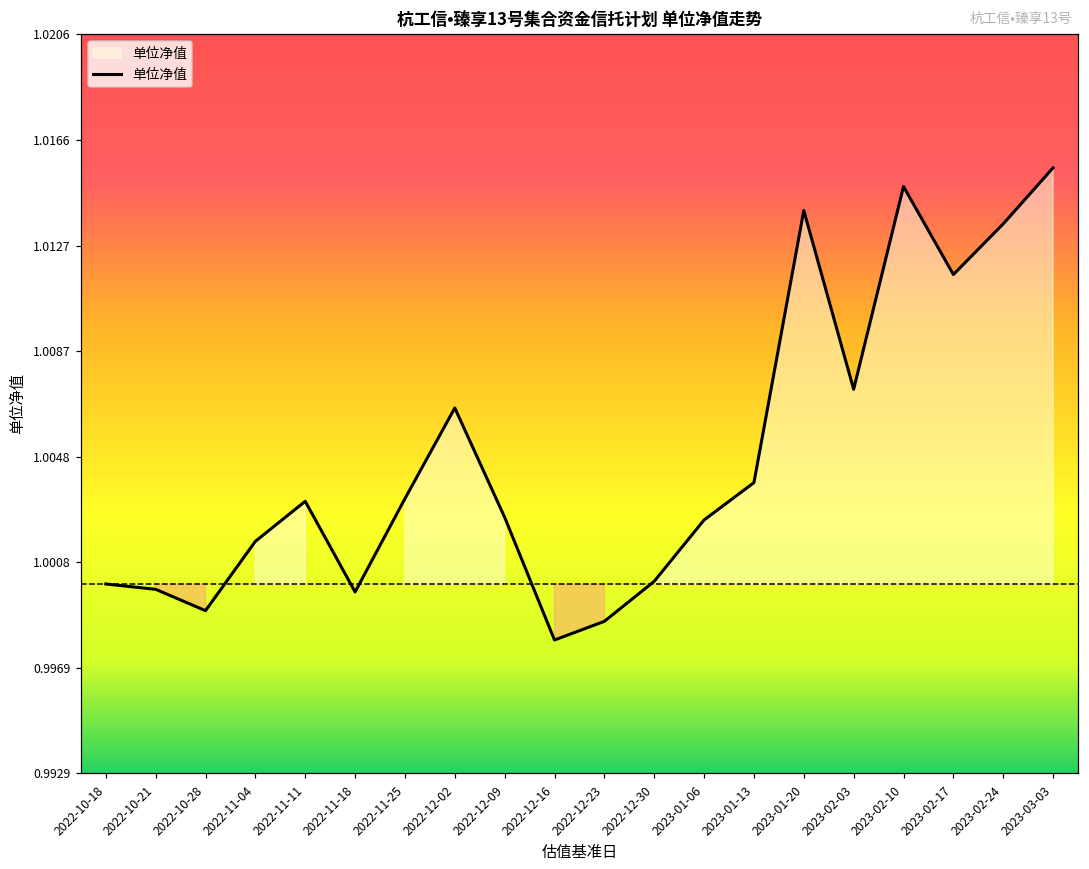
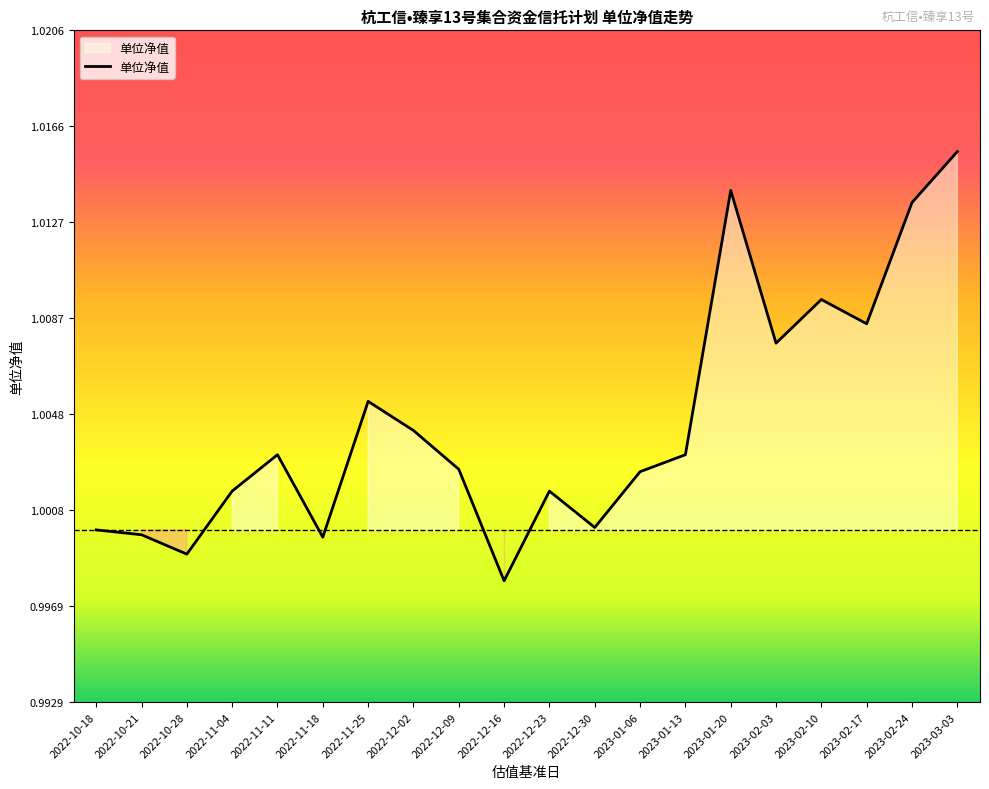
2022-11-25: 1.0032 -> 1.0053
2022-12-02: 1.0066 -> 1.0041
2022-12-23: 0.9986 -> 1.0016
2023-01-13: 1.0038 -> 1.0031
2023-02-03: 1.0073 -> 1.0077
2023-02-10: 1.0149 -> 1.0095
2023-02-17: 1.0116 -> 1.0085
